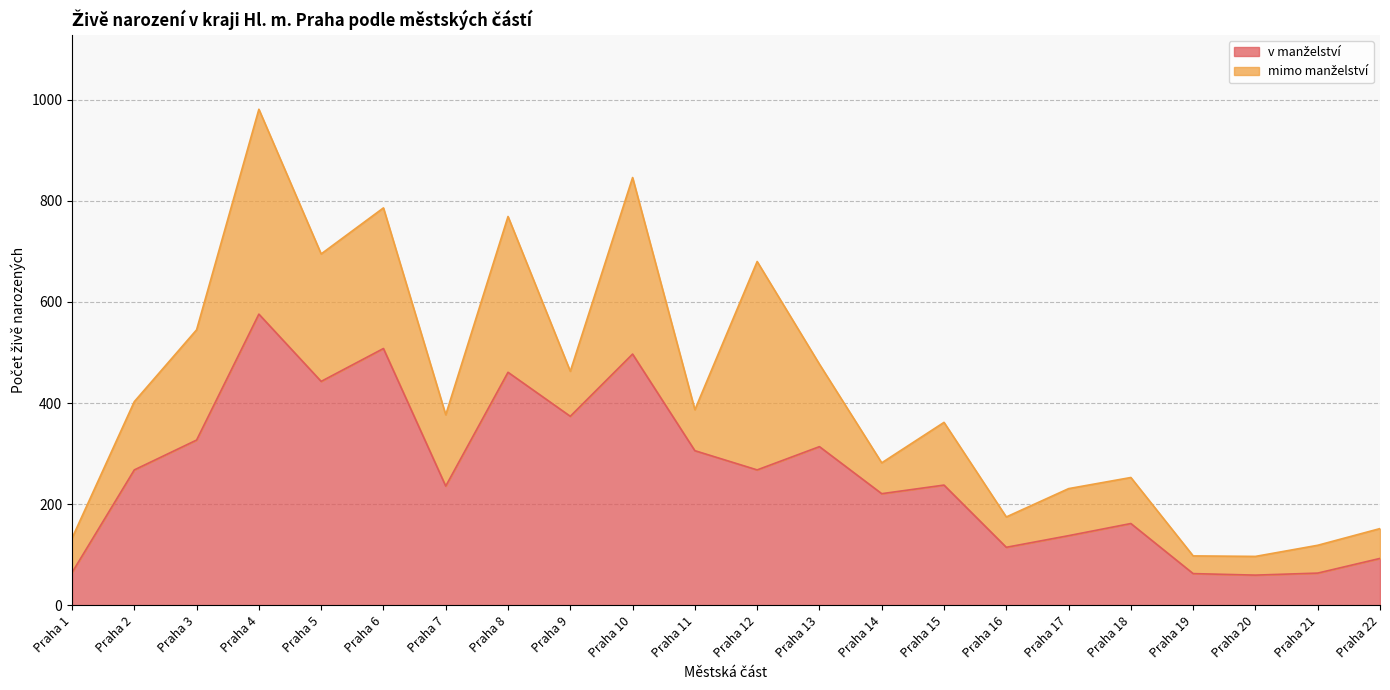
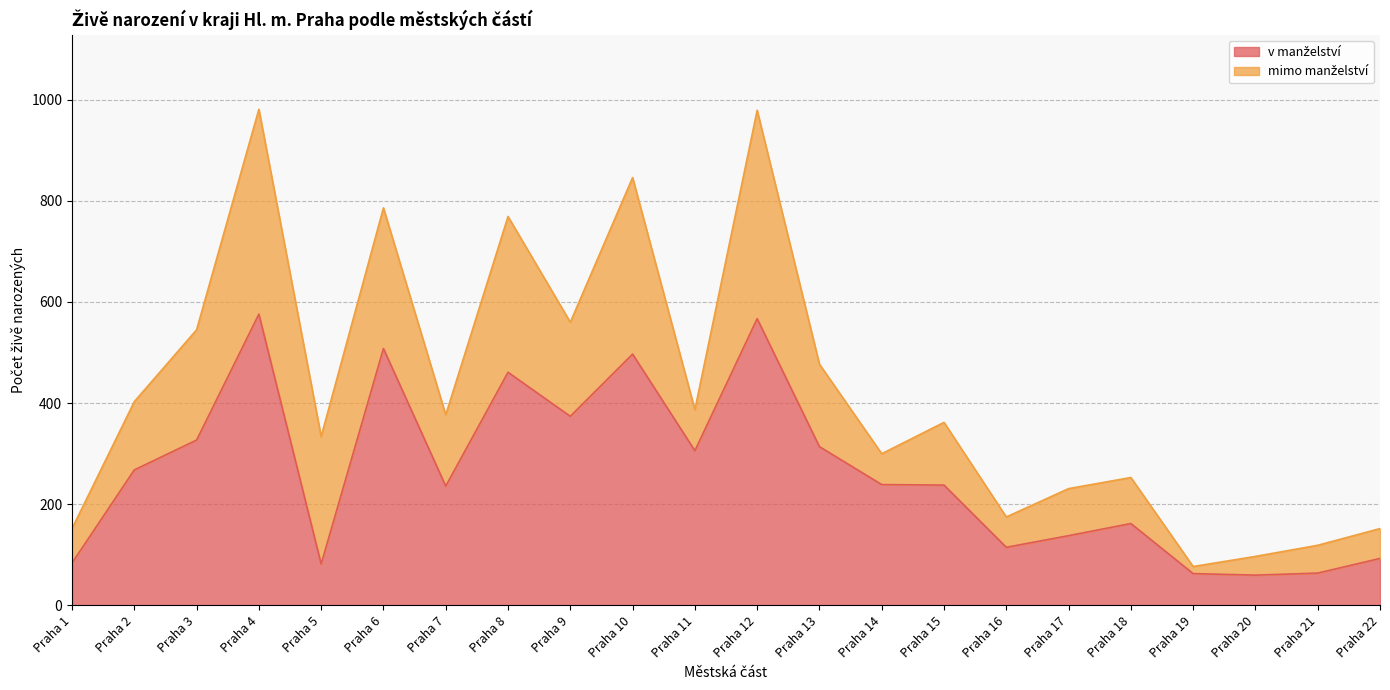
v manželství, Praha 1: 70 -> 80
v manželství, Praha 5: 440 -> 80
mimo manželství, Praha 9: 90 -> 190
v manželství, Praha 12: 270 -> 570
v manželství, Praha 14: 220 -> 240
mimo manželství, Praha 19: 40 -> 10
